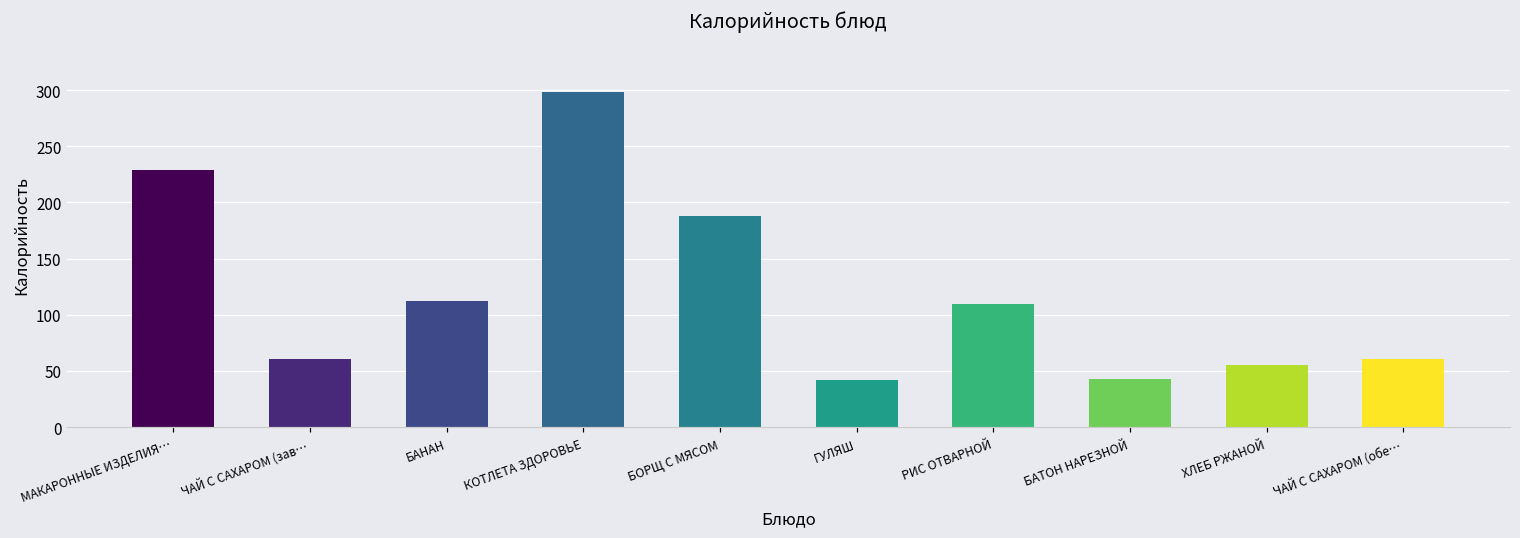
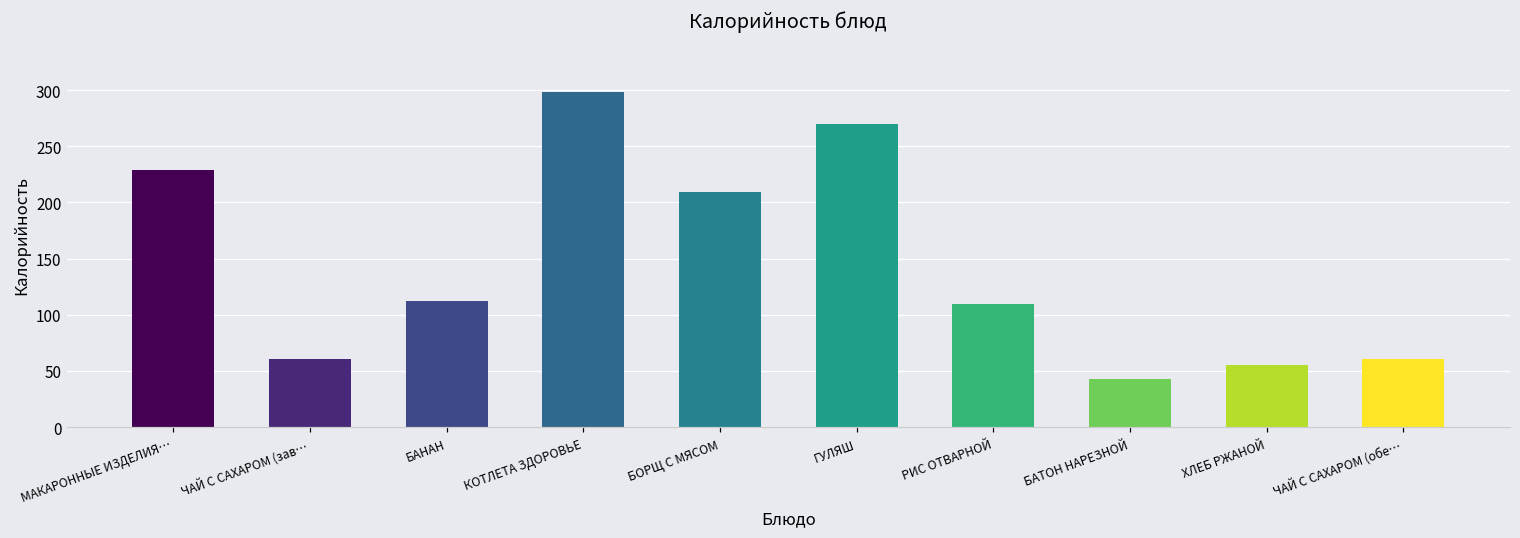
БОРЩ С МЯСОМ: 188 -> 209
ГУЛЯШ: 42 -> 270
